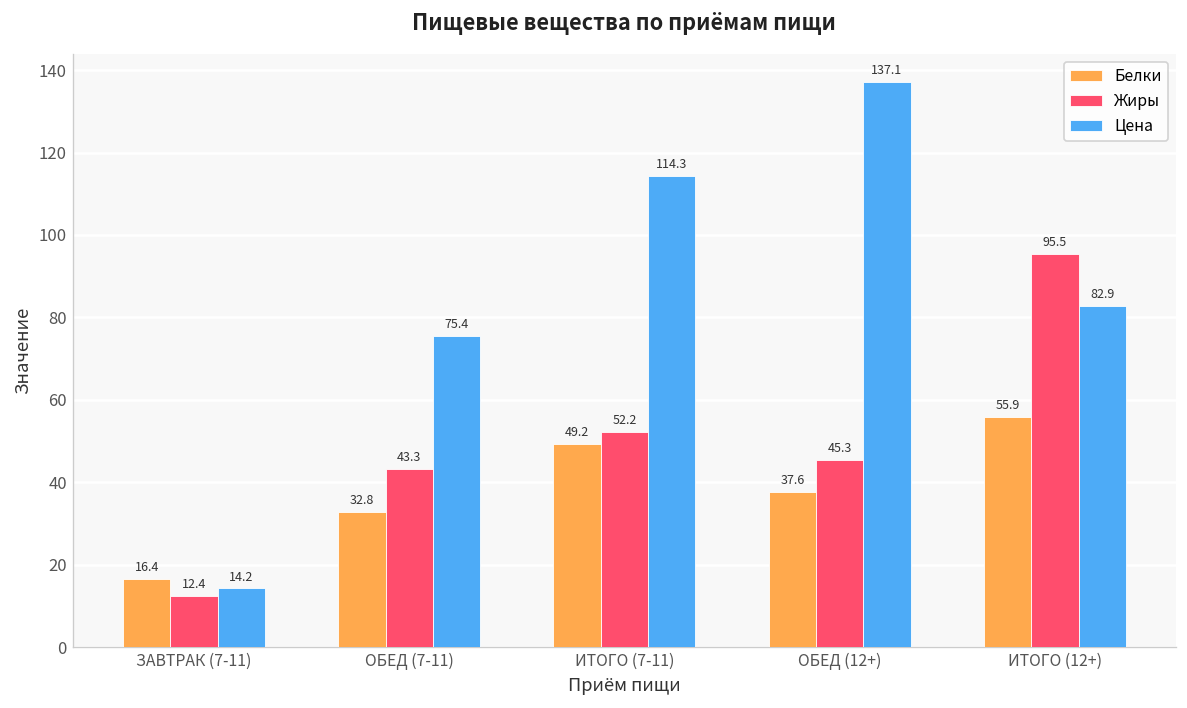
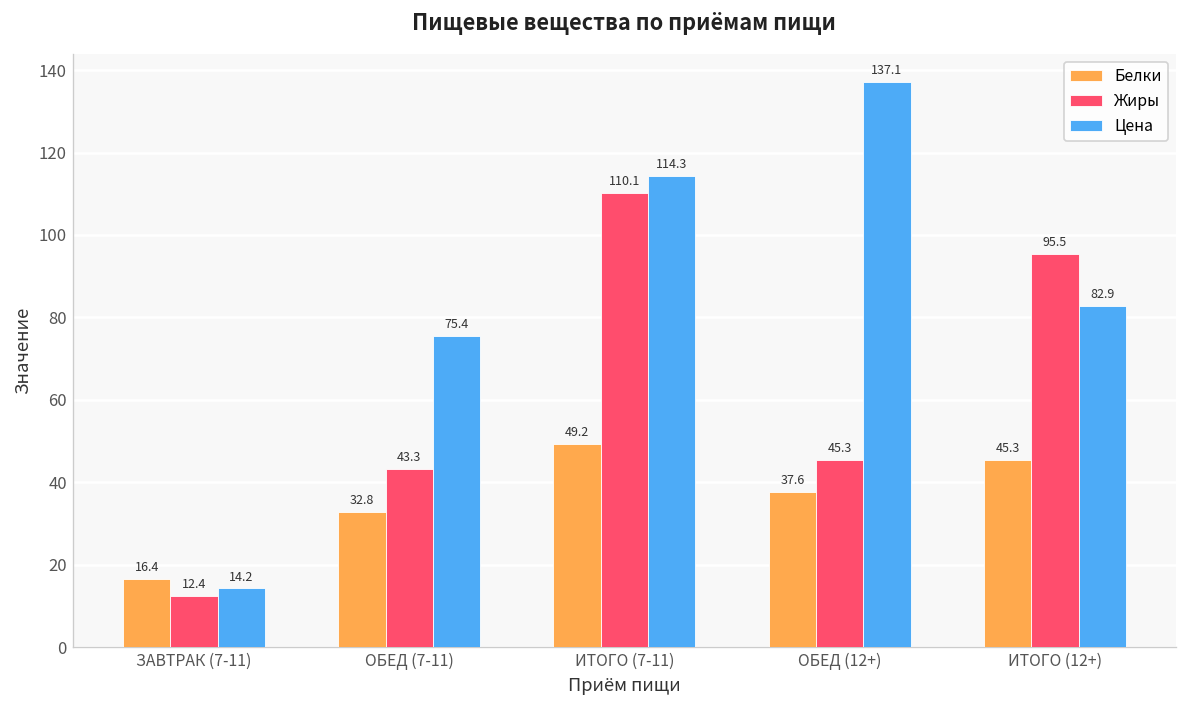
Жиры, ИТОГО (7-11): 52.2 -> 110.1
Белки, ИТОГО (12+): 55.9 -> 45.3
